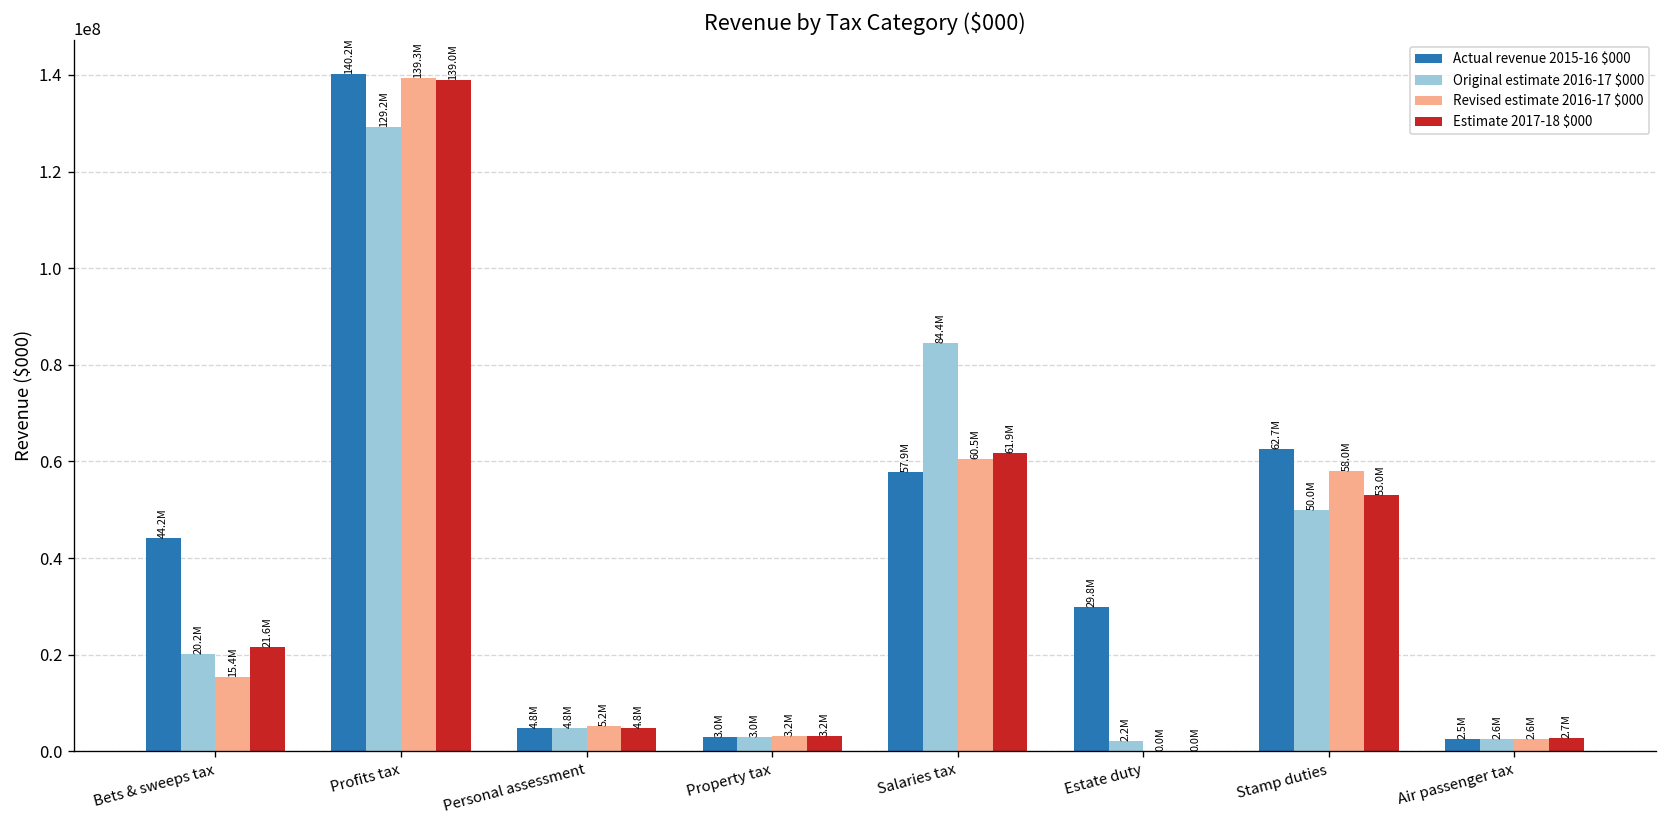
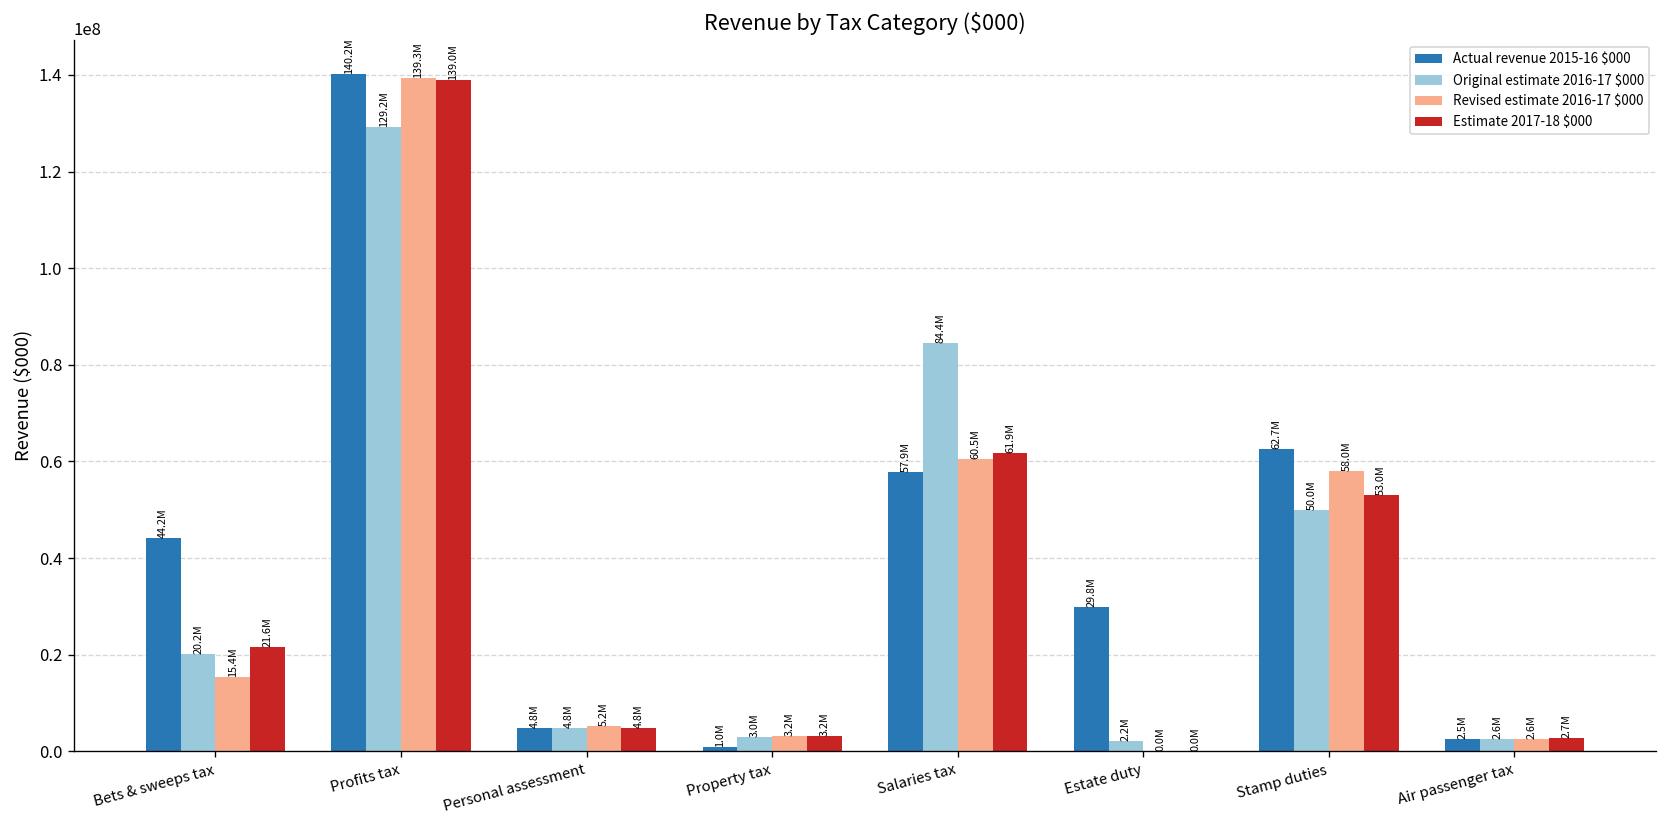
Actual revenue 2015-16 $000, Property tax: 3.0M -> 1.0M
